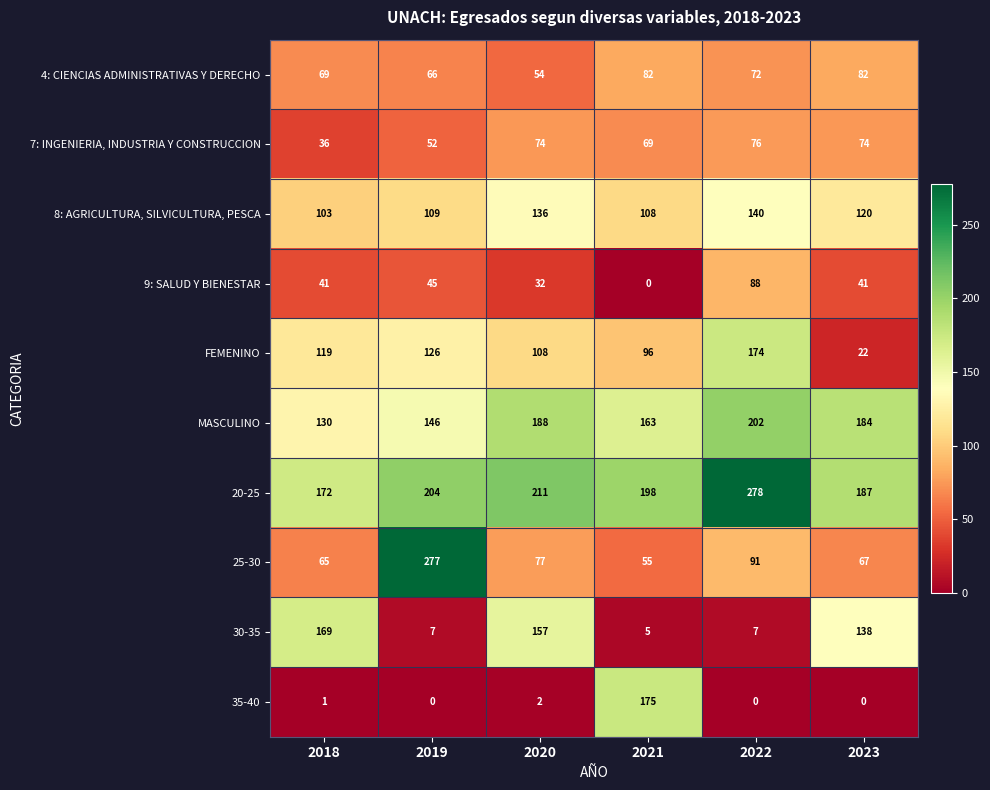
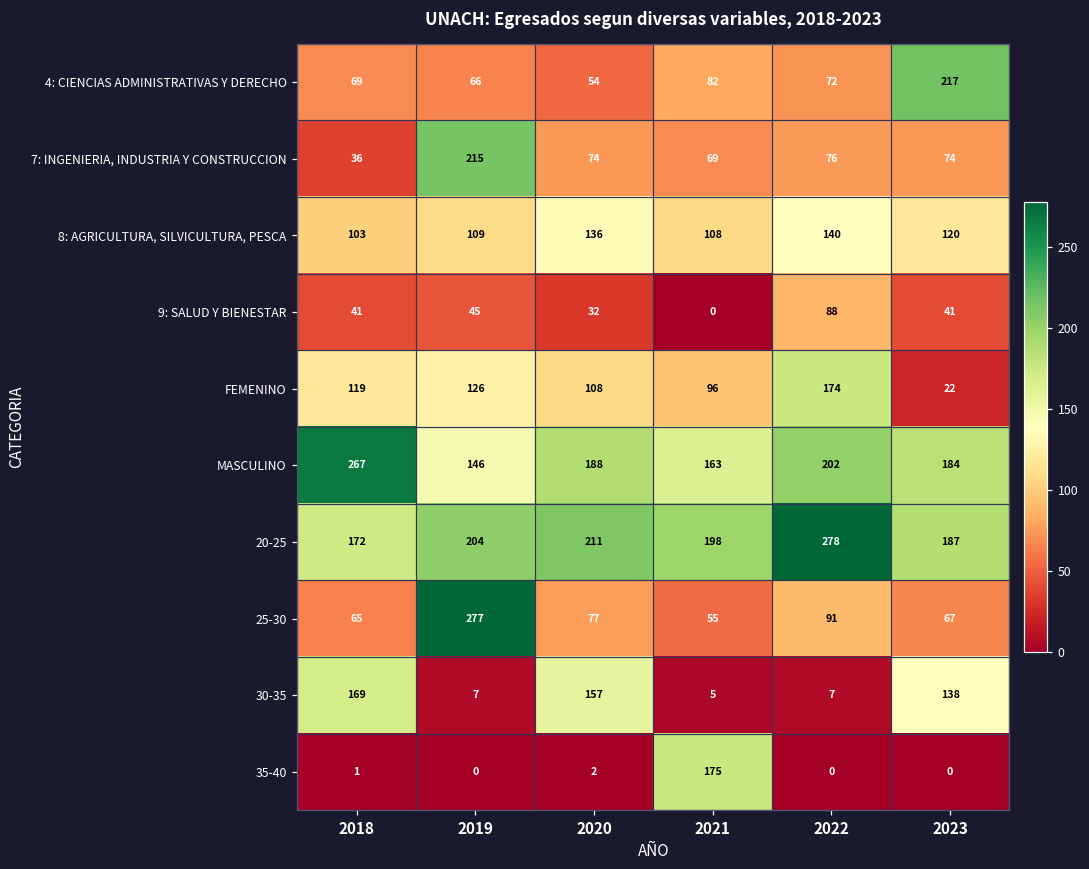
4: CIENCIAS ADMINISTRATIVAS Y DERECHO, 2023: 82 -> 217
7: INGENIERIA, INDUSTRIA Y CONSTRUCCION, 2019: 52 -> 215
MASCULINO, 2018: 130 -> 267
